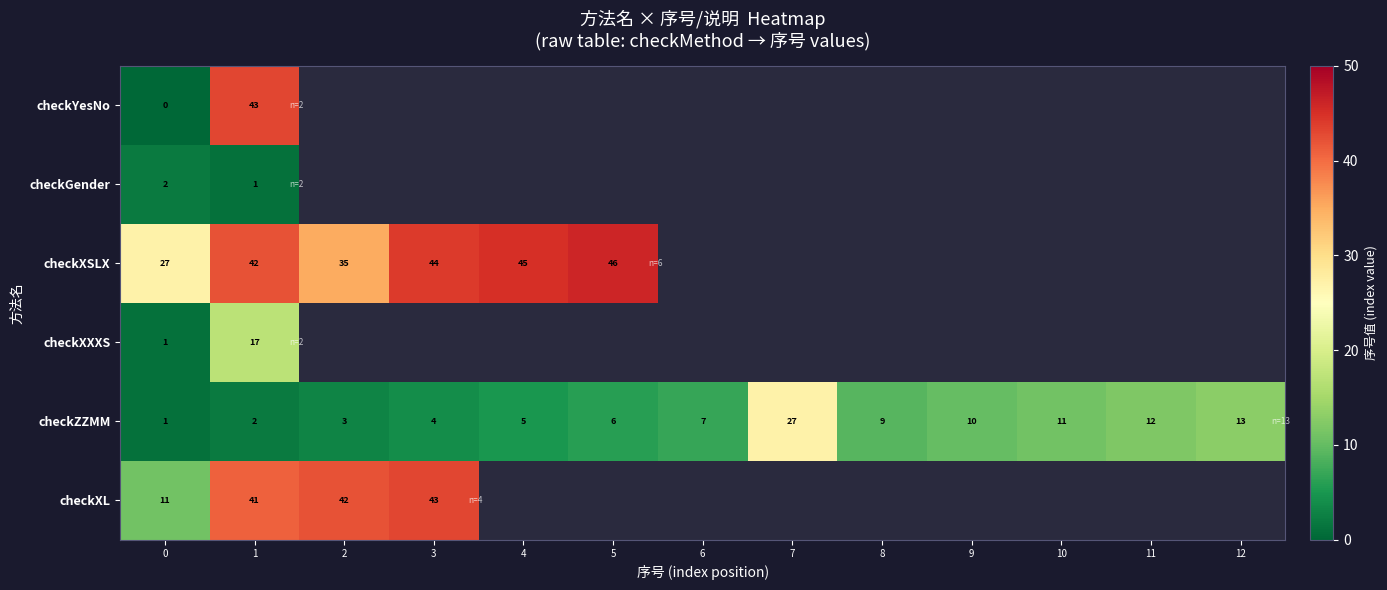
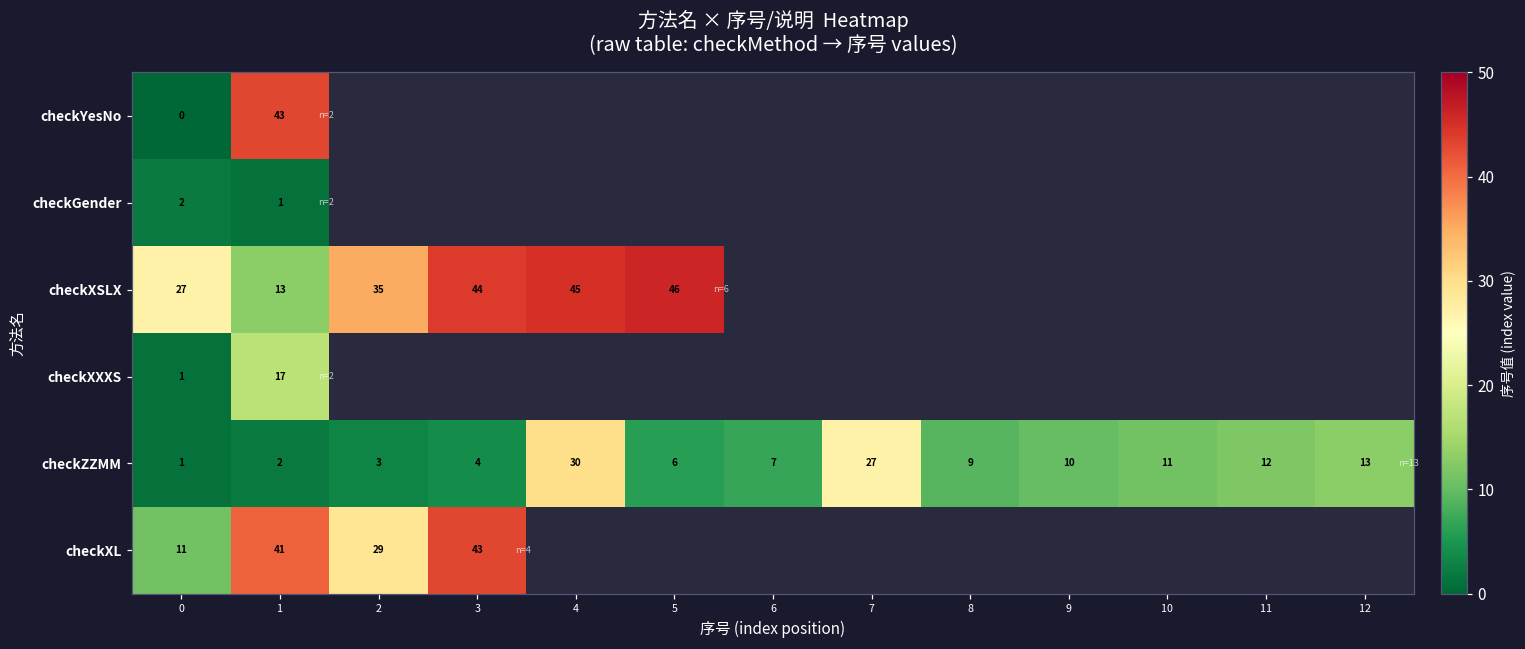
checkXSLX, 1: 42 -> 13
checkZZMM, 4: 5 -> 30
checkXL, 2: 42 -> 29
